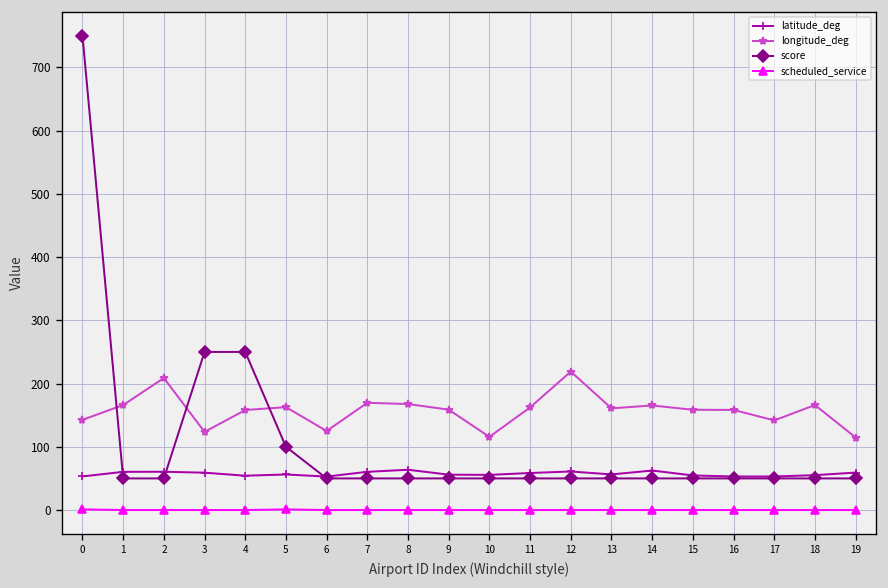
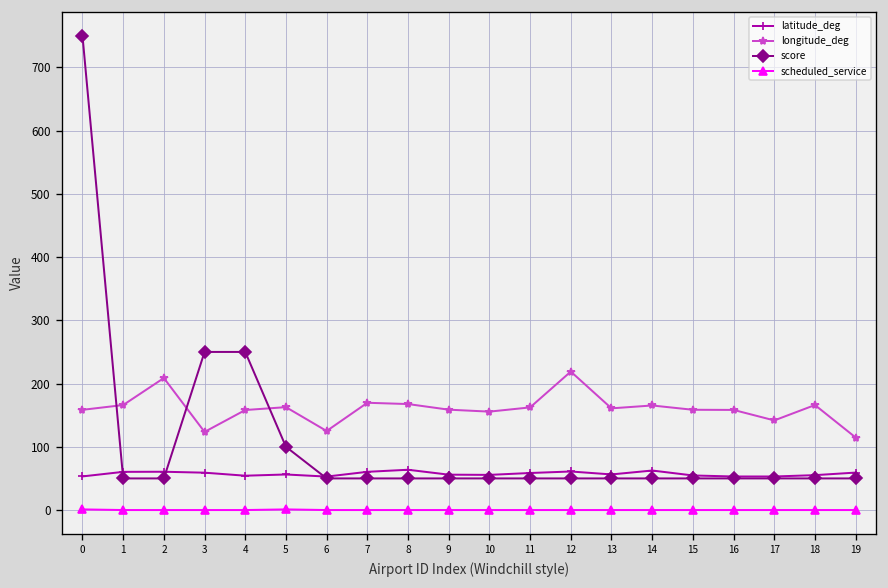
longitude_deg, 0: 140 -> 160
longitude_deg, 10: 120 -> 160
